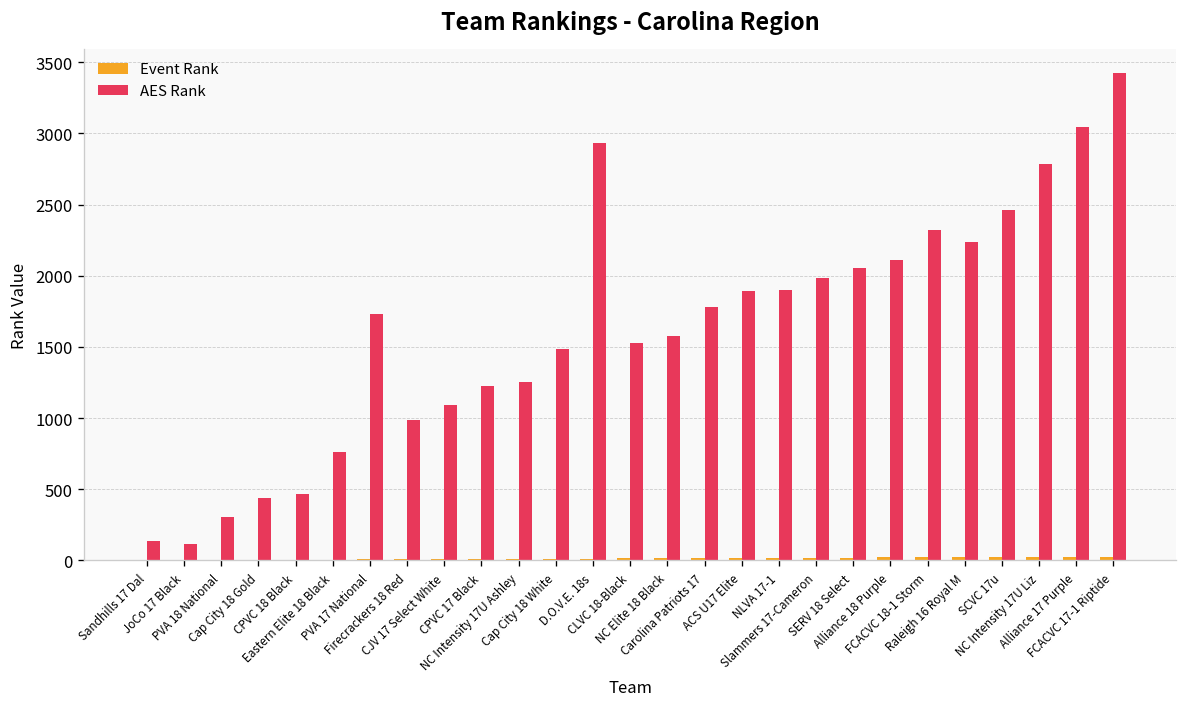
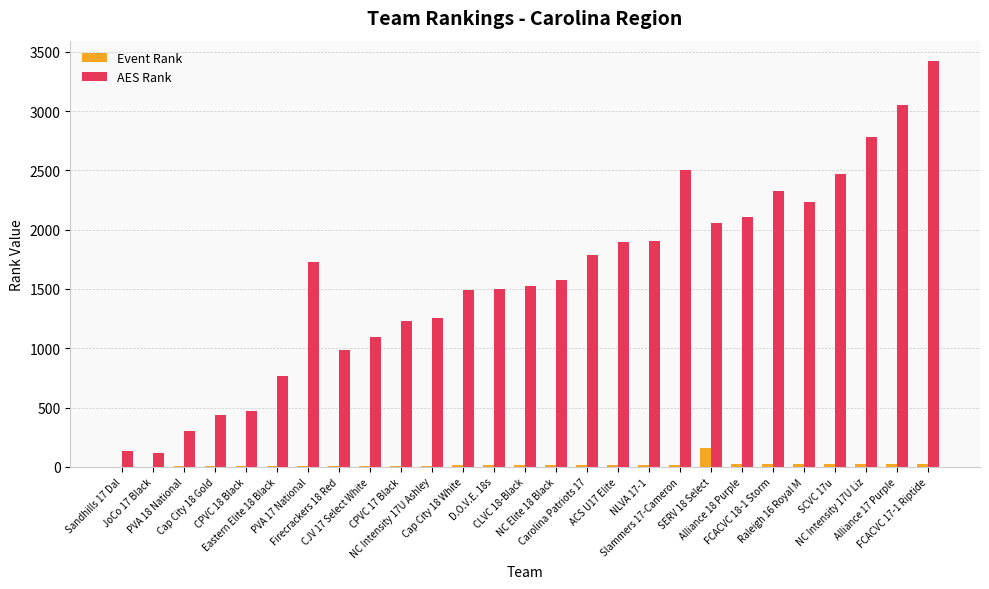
AES Rank, D.O.V.E. 18s: 2930 -> 1500
AES Rank, Slammers 17-Cameron: 1980 -> 2500
Event Rank, SERV 18 Select: 20 -> 160
